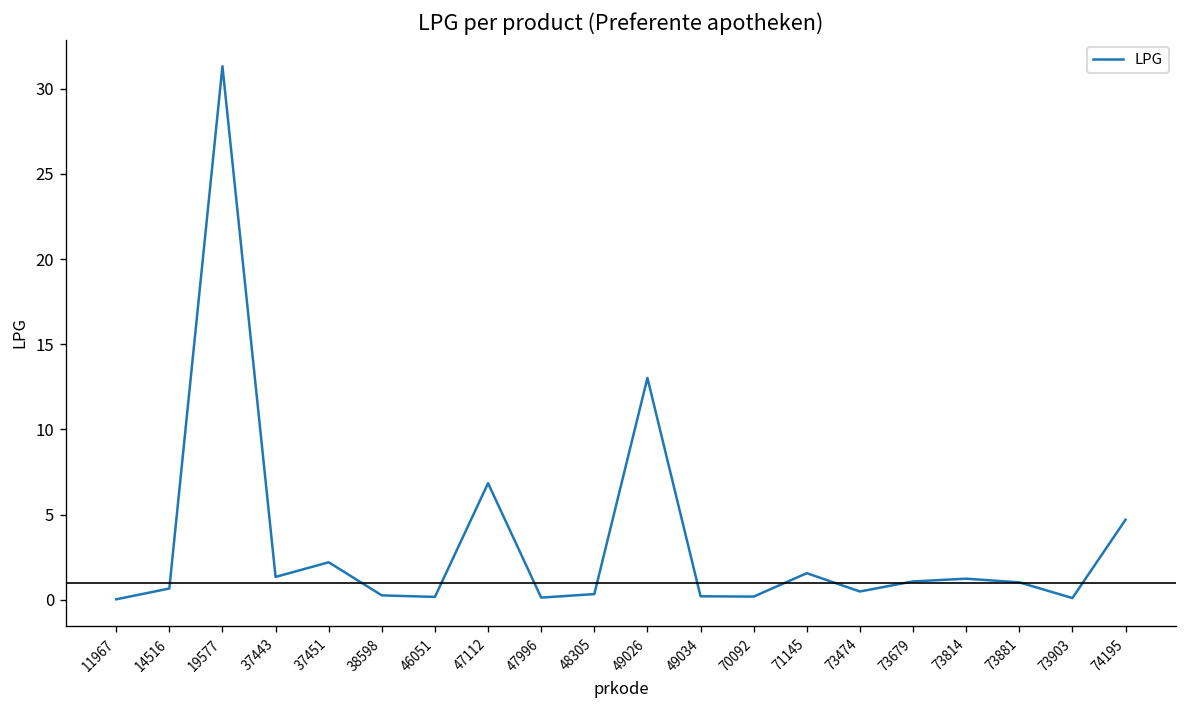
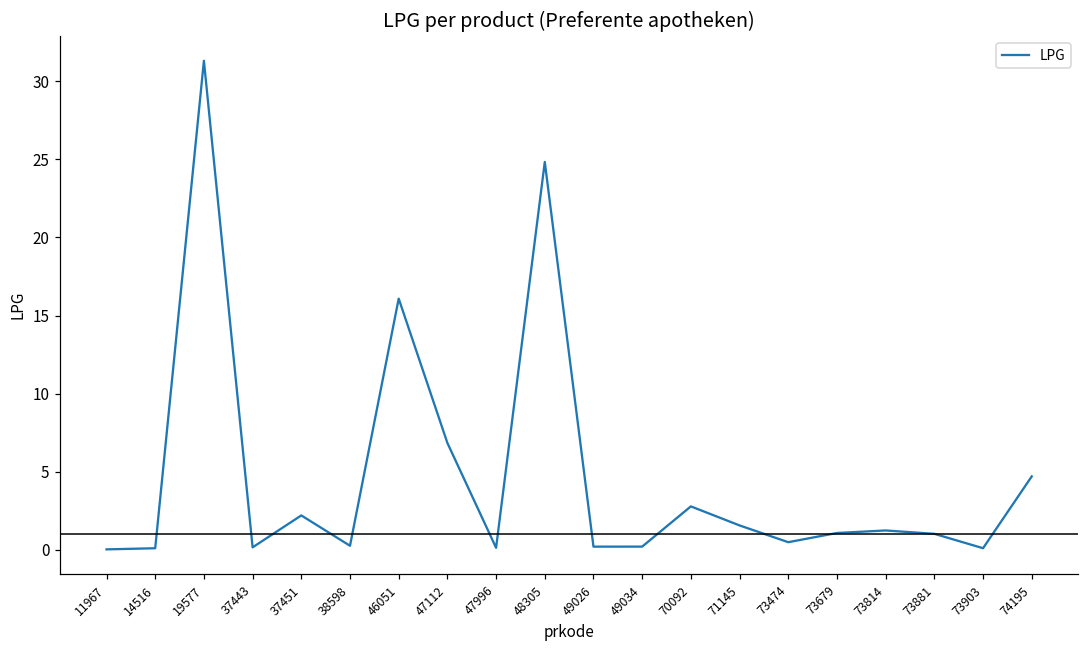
14516: 0.7 -> 0.1
37443: 1.3 -> 0.2
46051: 0.2 -> 16.1
48305: 0.3 -> 24.8
49026: 13.0 -> 0.2
70092: 0.2 -> 2.8
